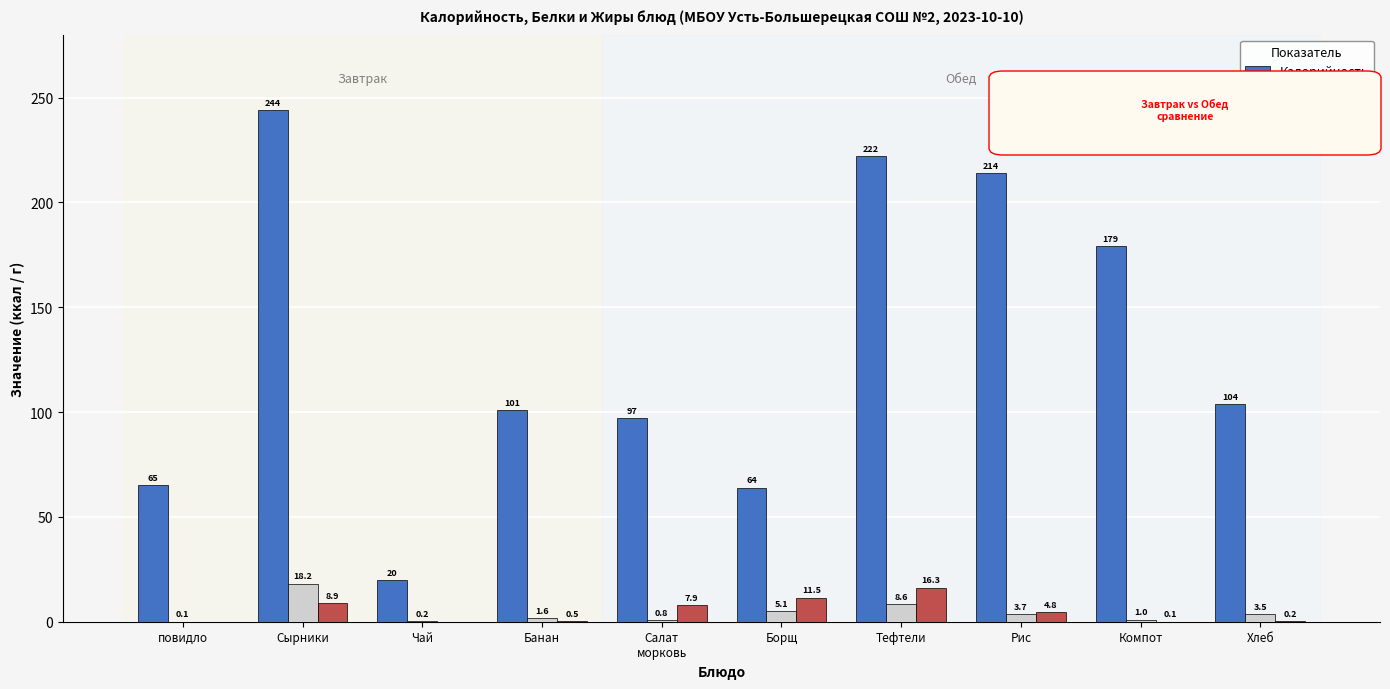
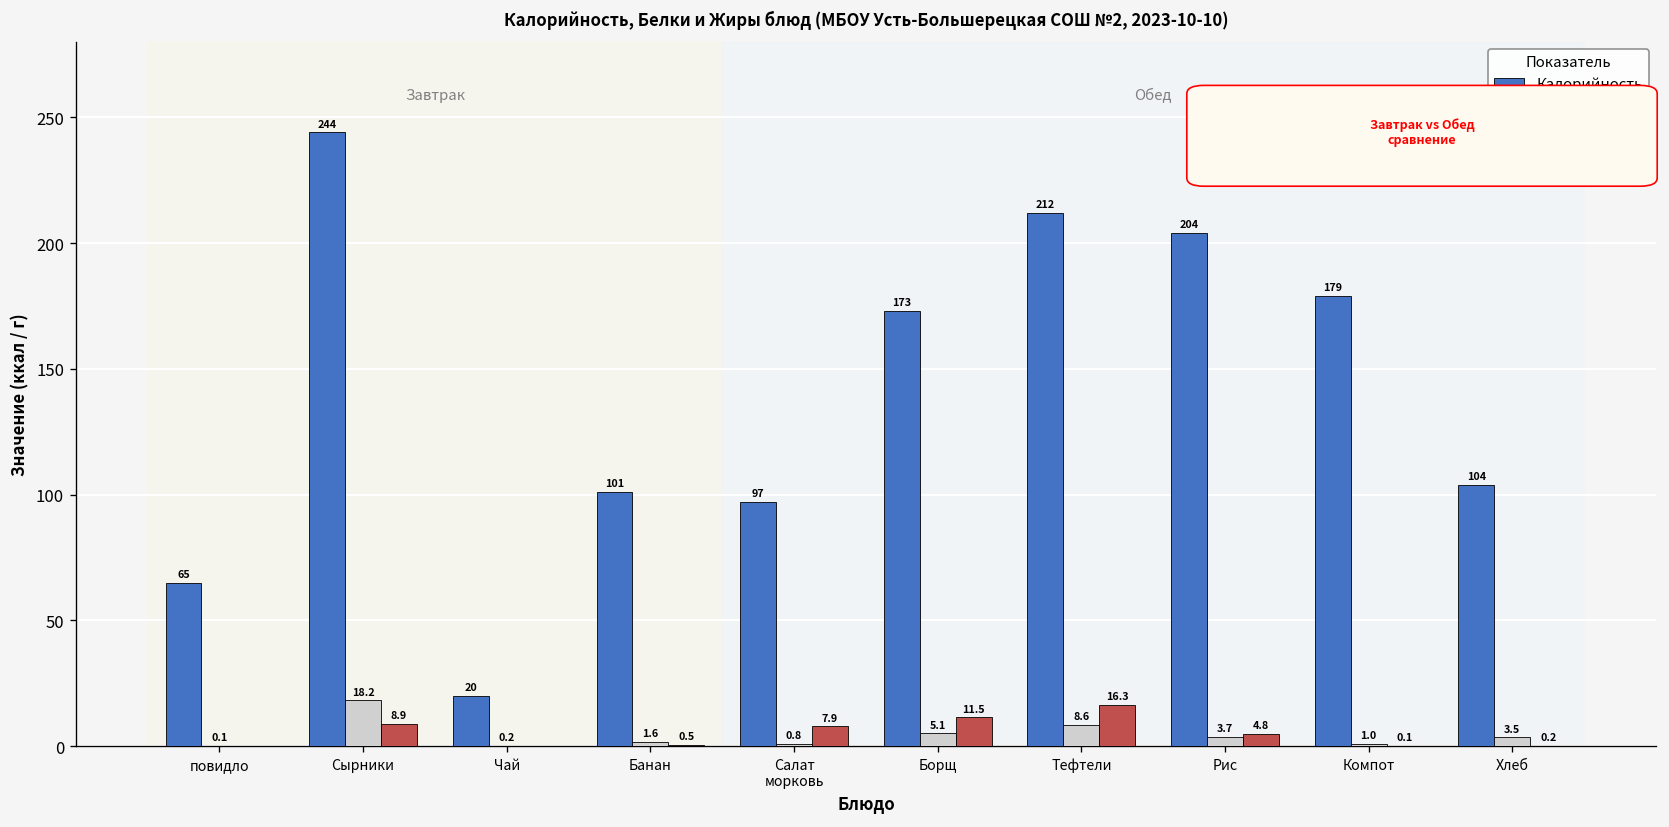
Калорийность, Борщ: 64 -> 173
Калорийность, Тефтели: 222 -> 212
Калорийность, Рис: 214 -> 204
